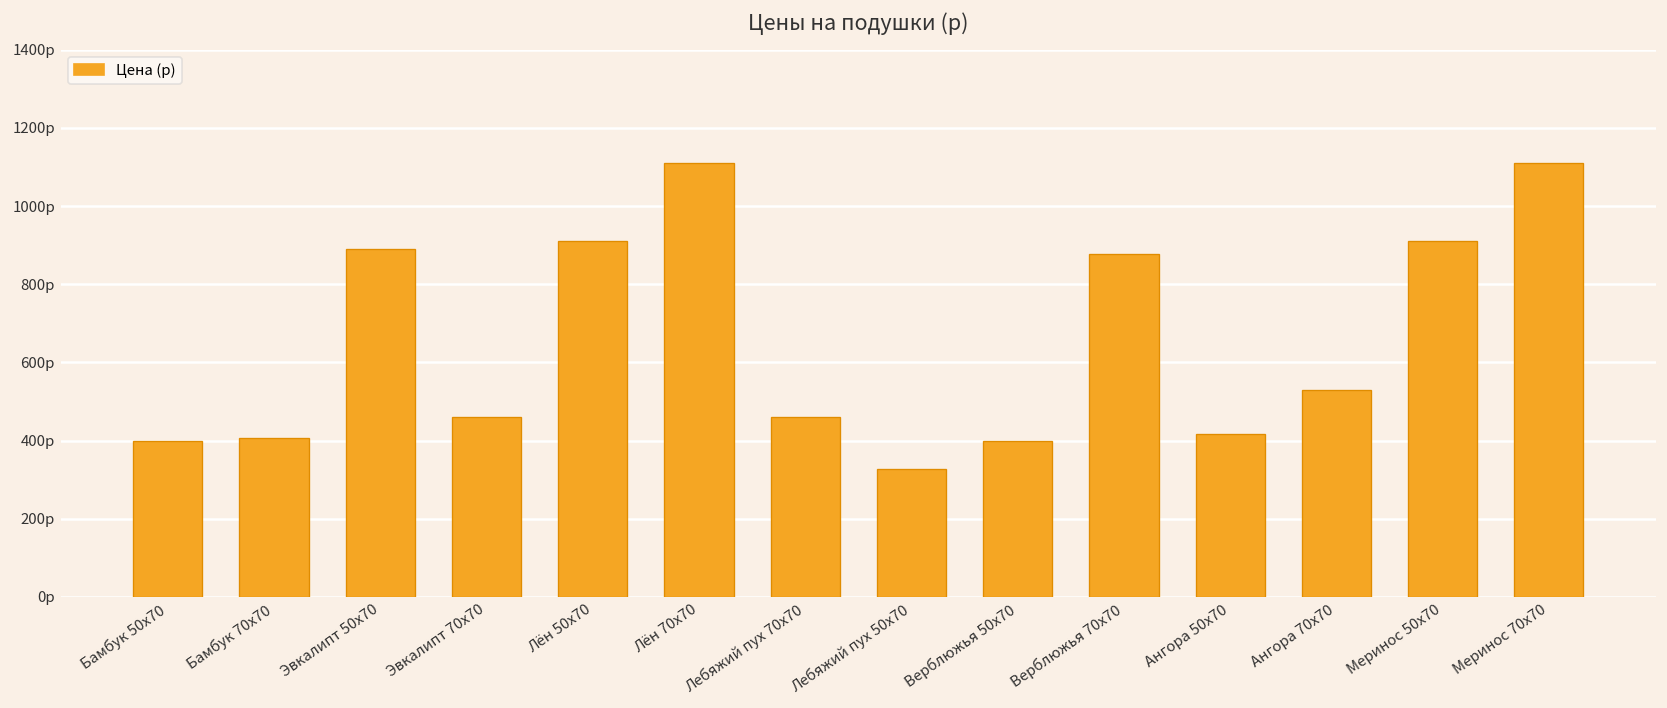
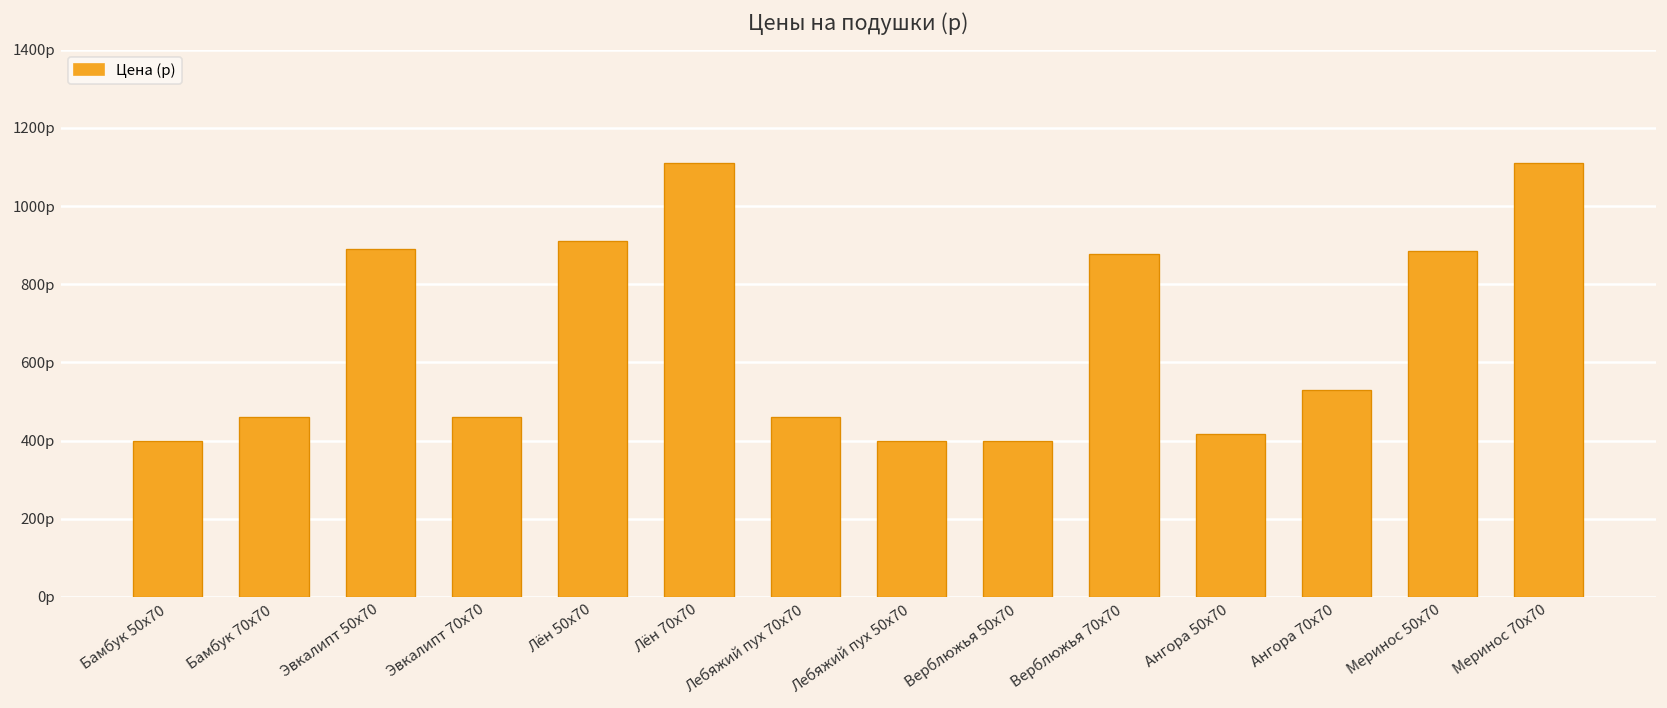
Бамбук 70х70: 410р -> 460р
Лебяжий пух 50х70: 330р -> 400р
Меринос 50х70: 910р -> 890р
